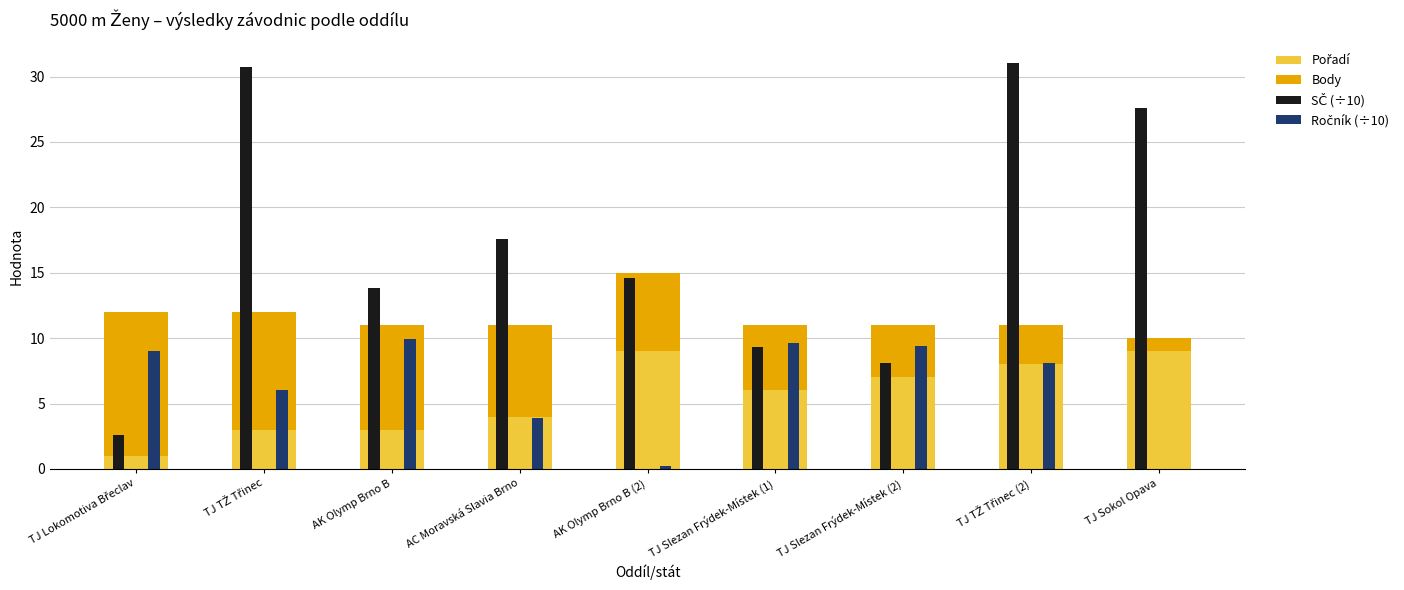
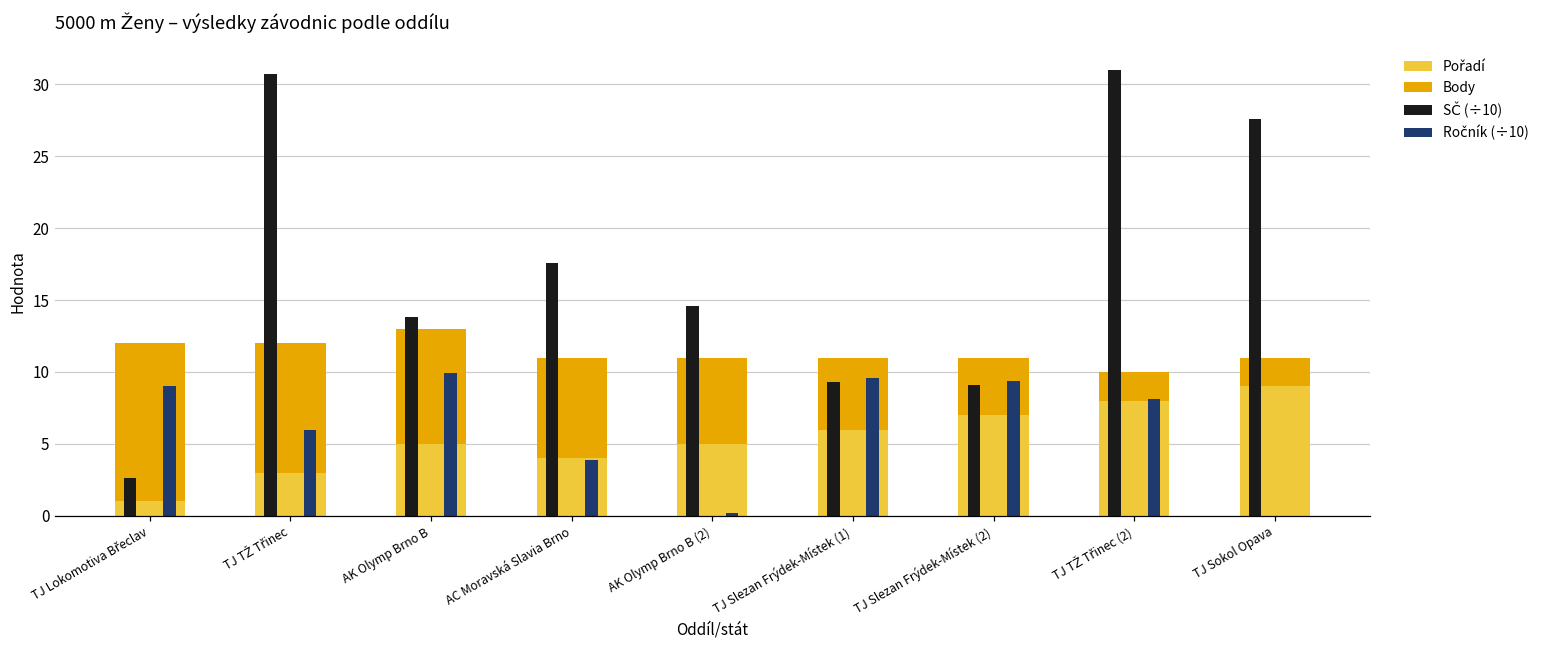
Pořadí, AK Olymp Brno B: 3 -> 5
Pořadí, AK Olymp Brno B (2): 9 -> 5
SČ (÷10), TJ Slezan Frýdek-Místek (2): 8.1 -> 9.1
Body, TJ TŽ Třinec (2): 3 -> 2
Body, TJ Sokol Opava: 1 -> 2
